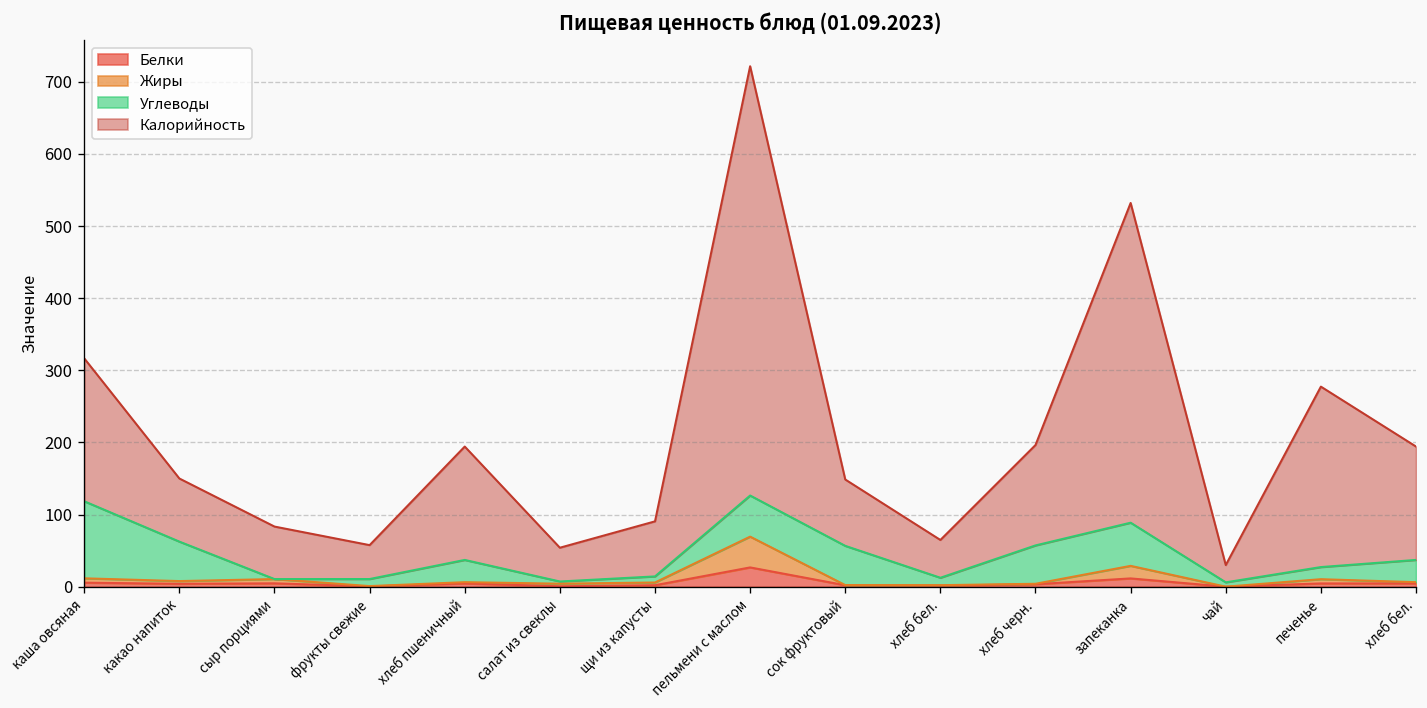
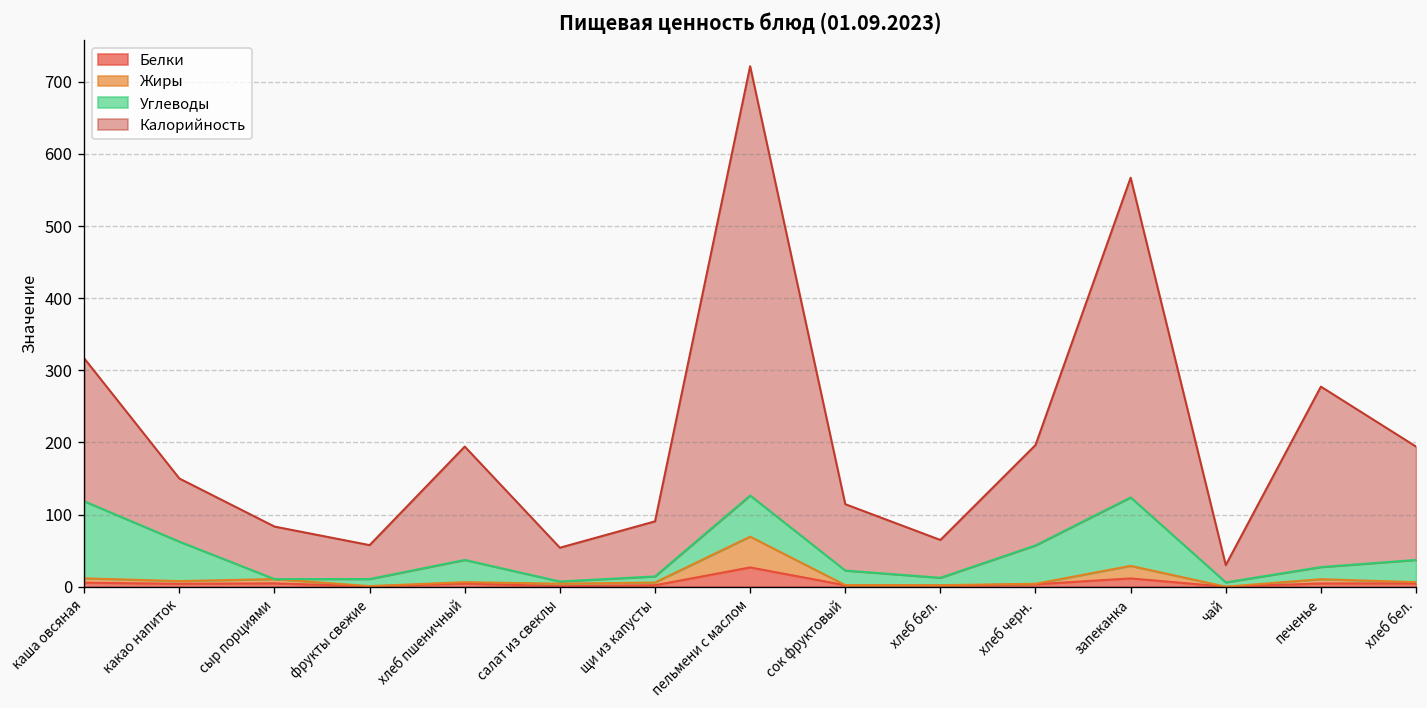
Углеводы, сок фруктовый: 50 -> 20
Углеводы, запеканка: 60 -> 90
